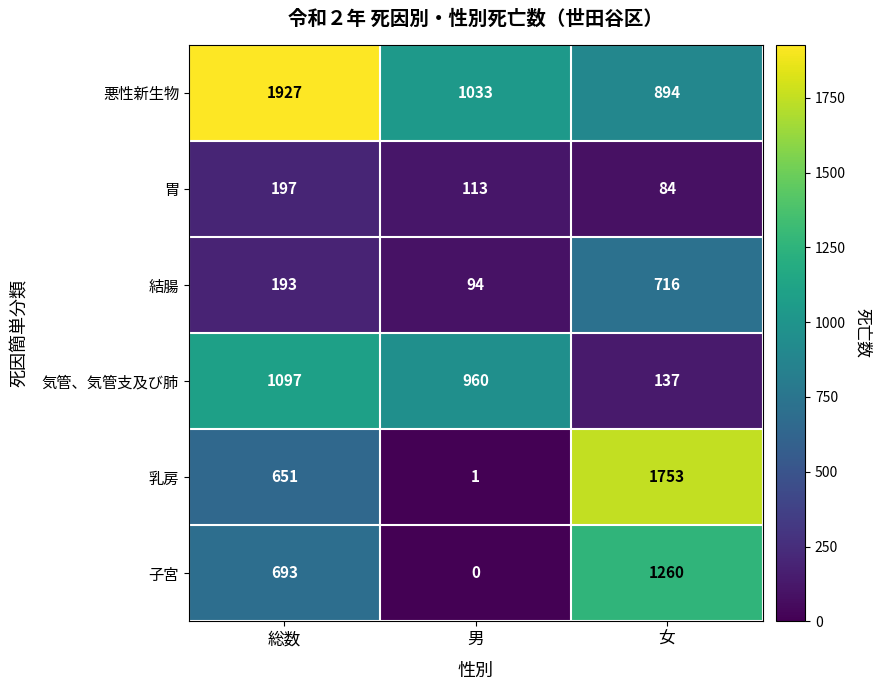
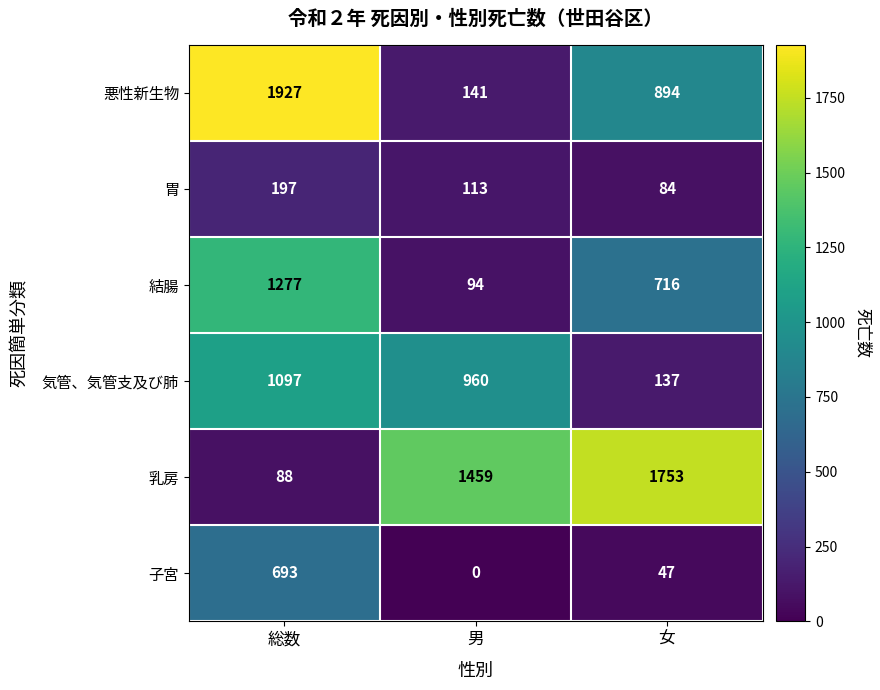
悪性新生物, 男: 1033 -> 141
結腸, 総数: 193 -> 1277
乳房, 総数: 651 -> 88
乳房, 男: 1 -> 1459
子宮, 女: 1260 -> 47
